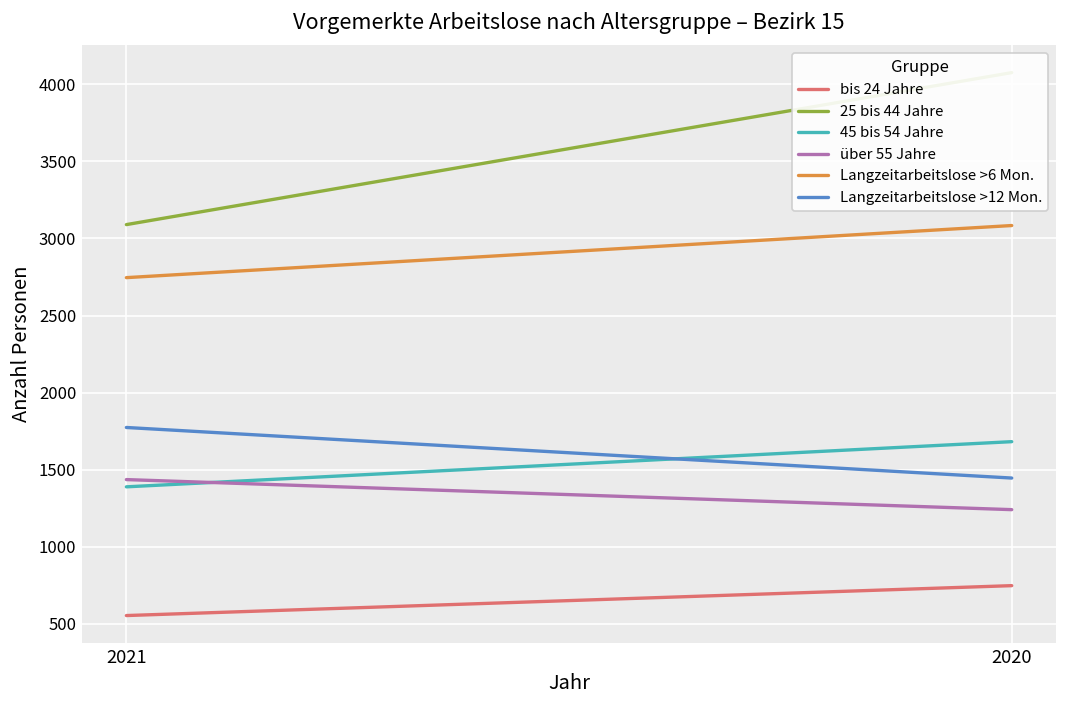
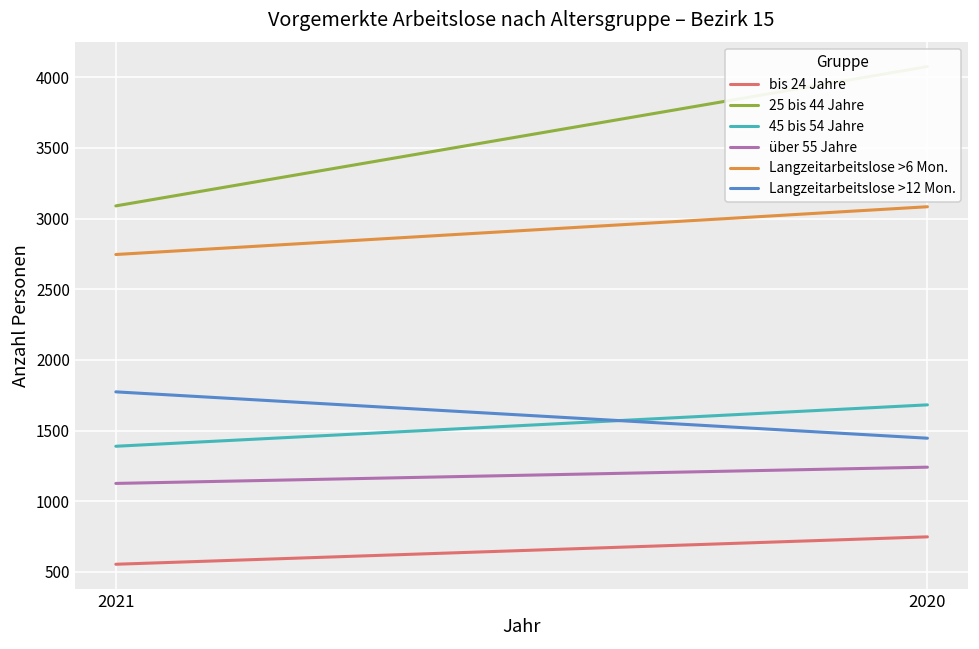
über 55 Jahre, 2021: 1440 -> 1130
